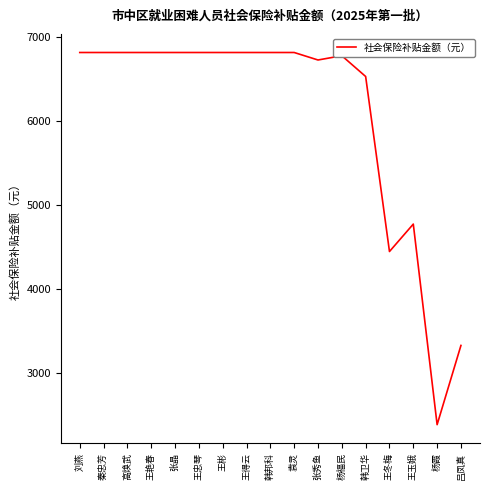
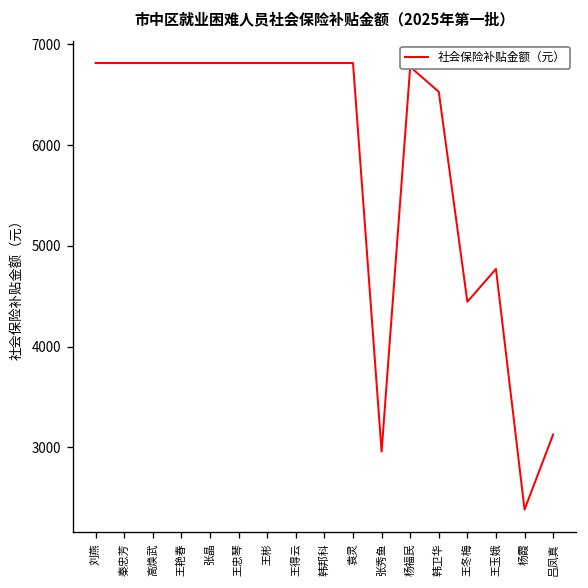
张秀鱼: 6700 -> 3000
吕凤真: 3300 -> 3100
